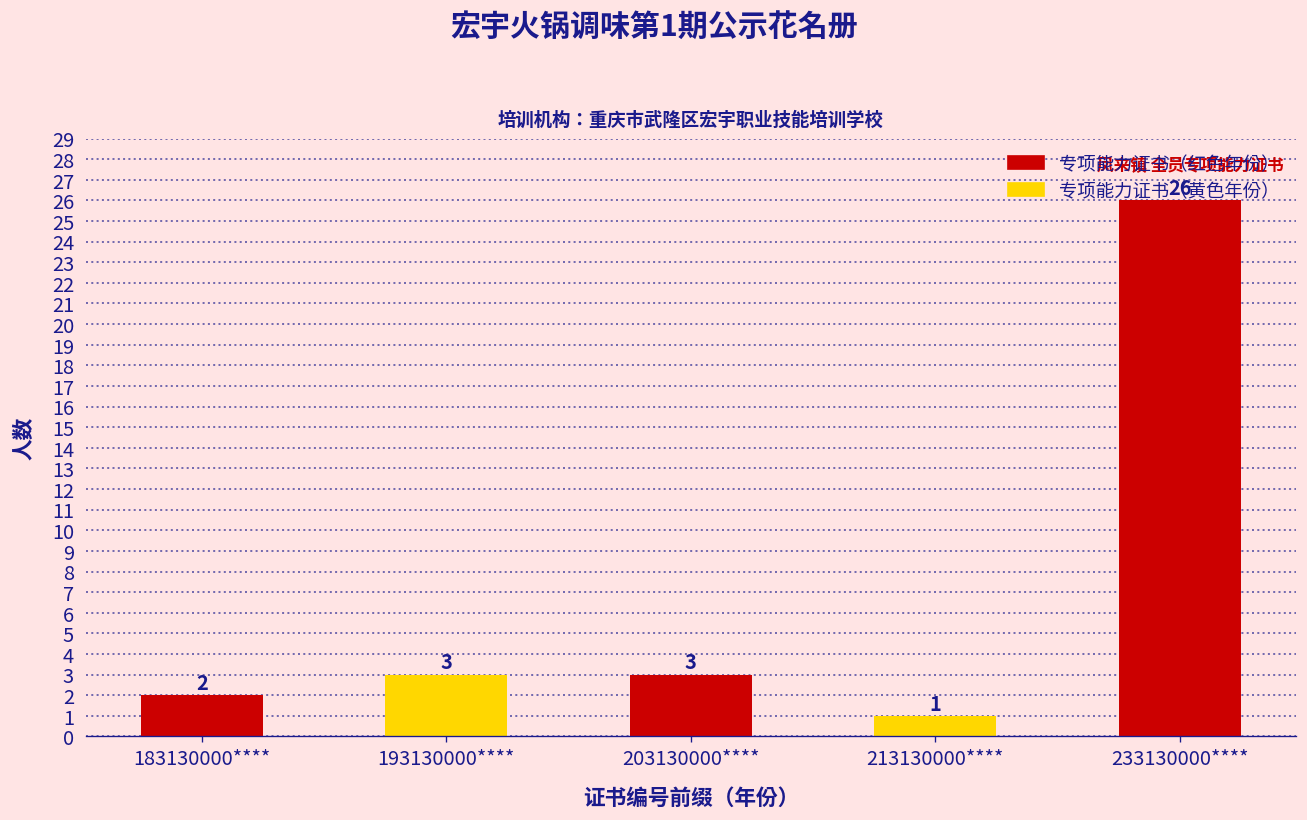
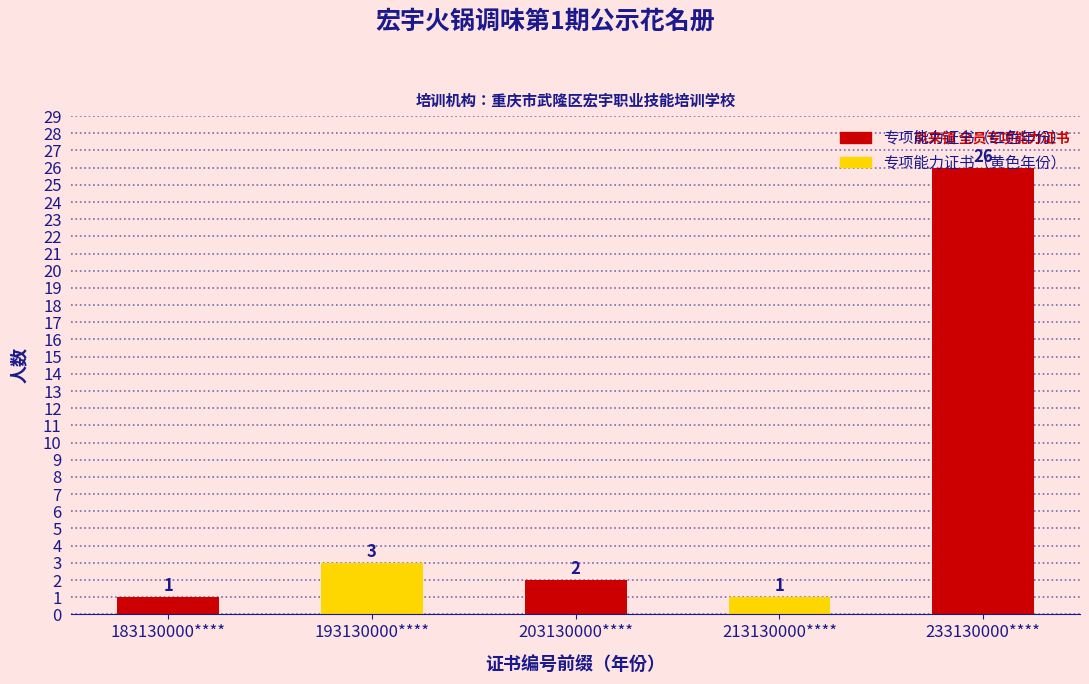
183130000****: 2 -> 1
203130000****: 3 -> 2
